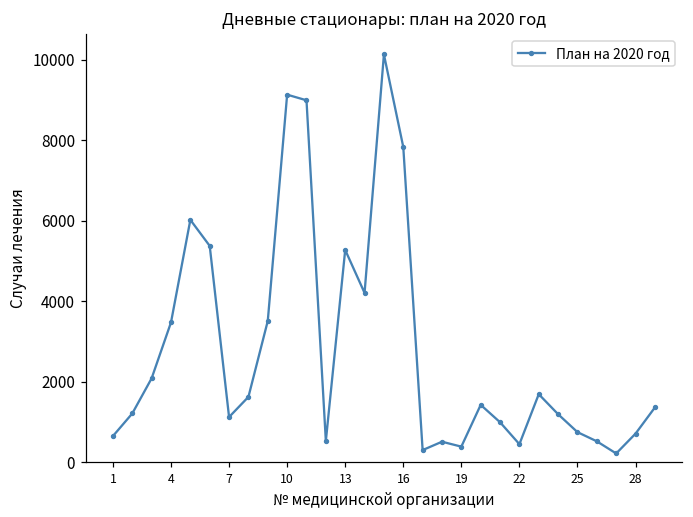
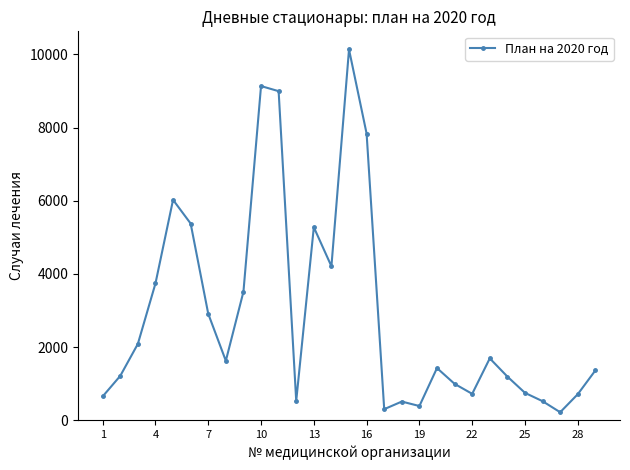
4: 3500 -> 3700
7: 1100 -> 2900
22: 400 -> 700
